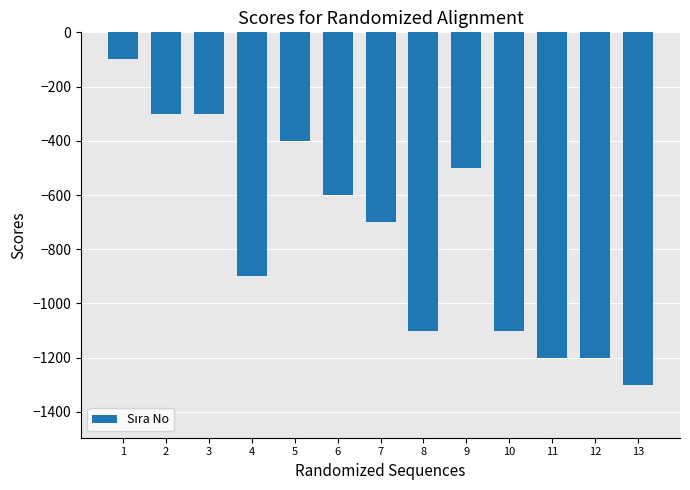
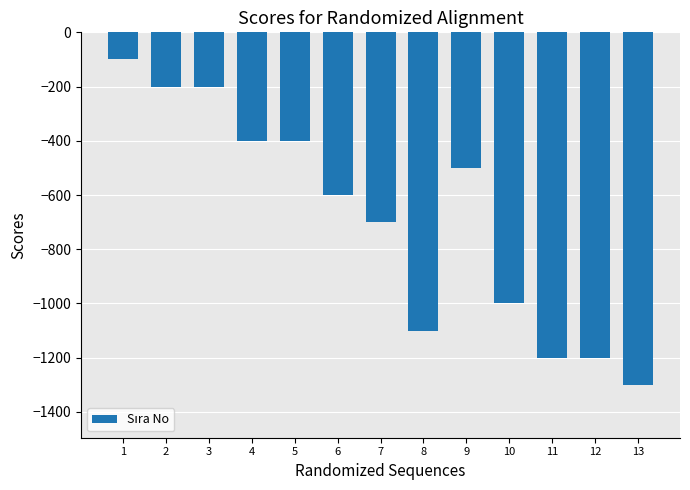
2: -300 -> -200
3: -300 -> -200
4: -900 -> -400
10: -1100 -> -1000
